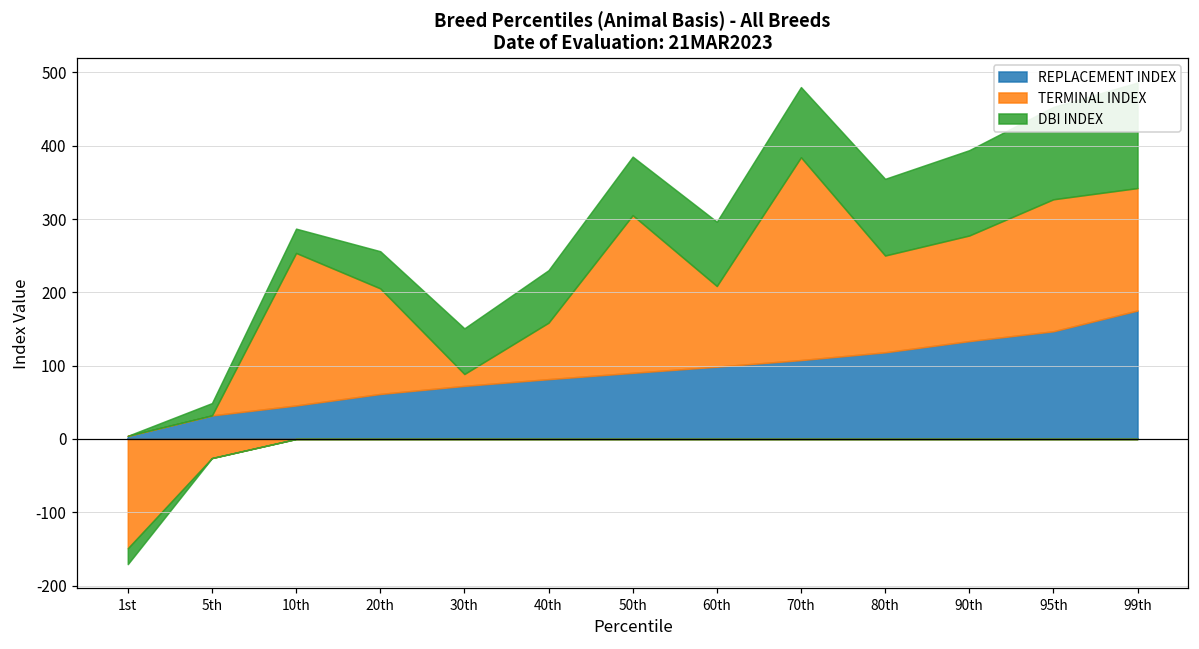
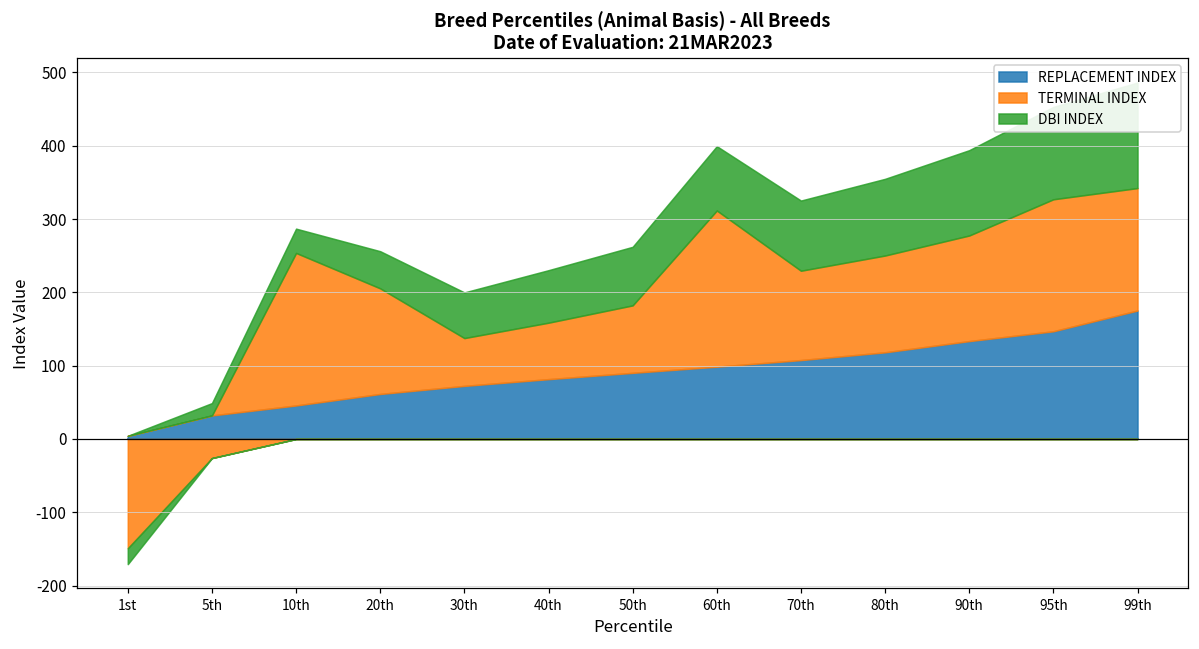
TERMINAL INDEX, 30th: 20 -> 70
TERMINAL INDEX, 50th: 220 -> 90
TERMINAL INDEX, 60th: 110 -> 210
TERMINAL INDEX, 70th: 280 -> 120
